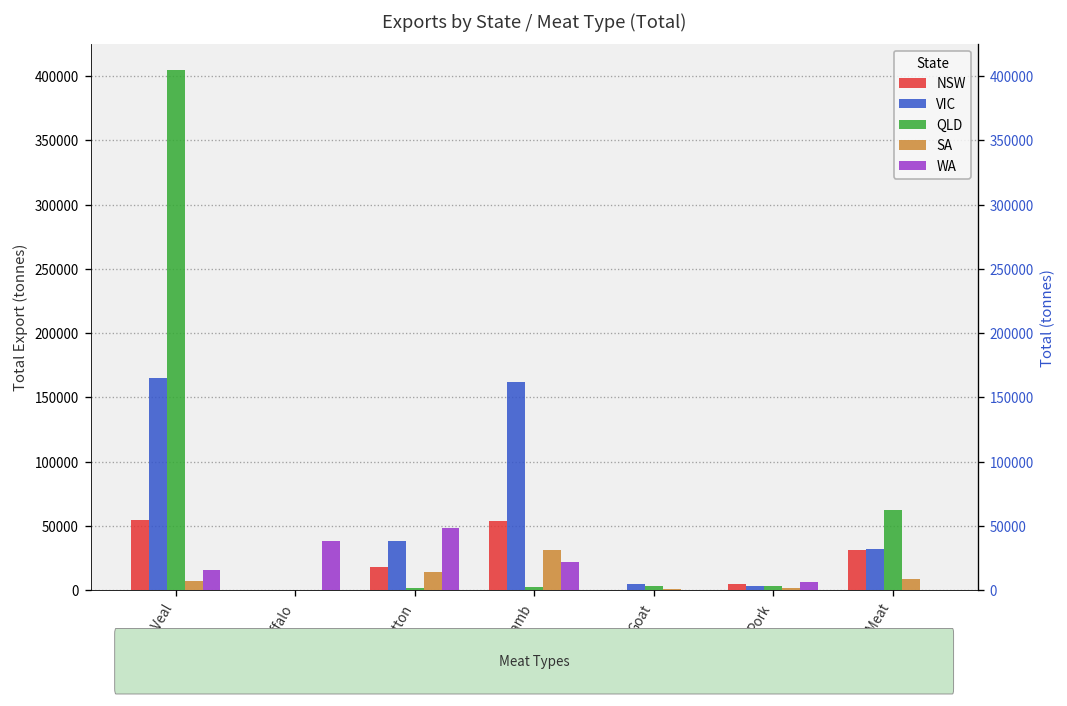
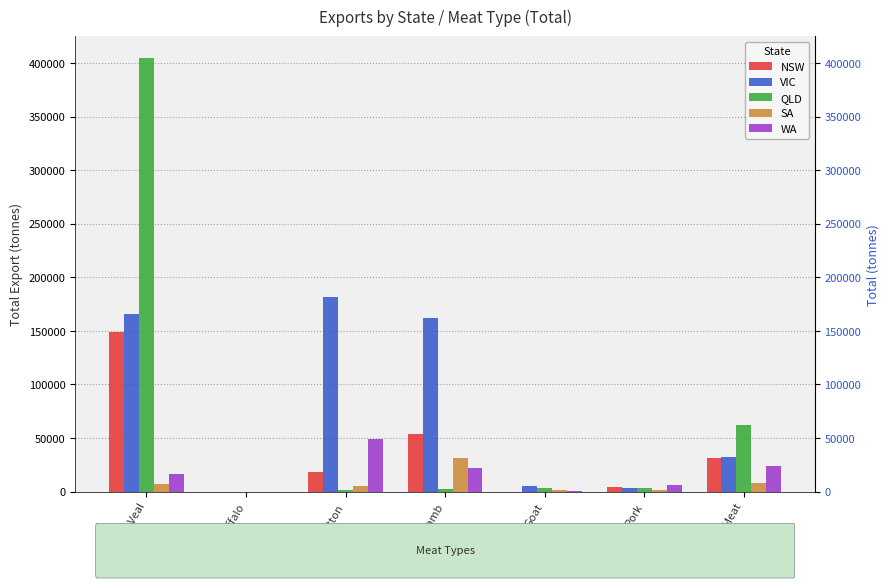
NSW, Beef & Veal: 55000 -> 149000
WA, Buffalo: 38000 -> 0
VIC, Mutton: 38000 -> 182000
SA, Mutton: 14000 -> 5000
WA, Fancy Meat: 0 -> 24000
